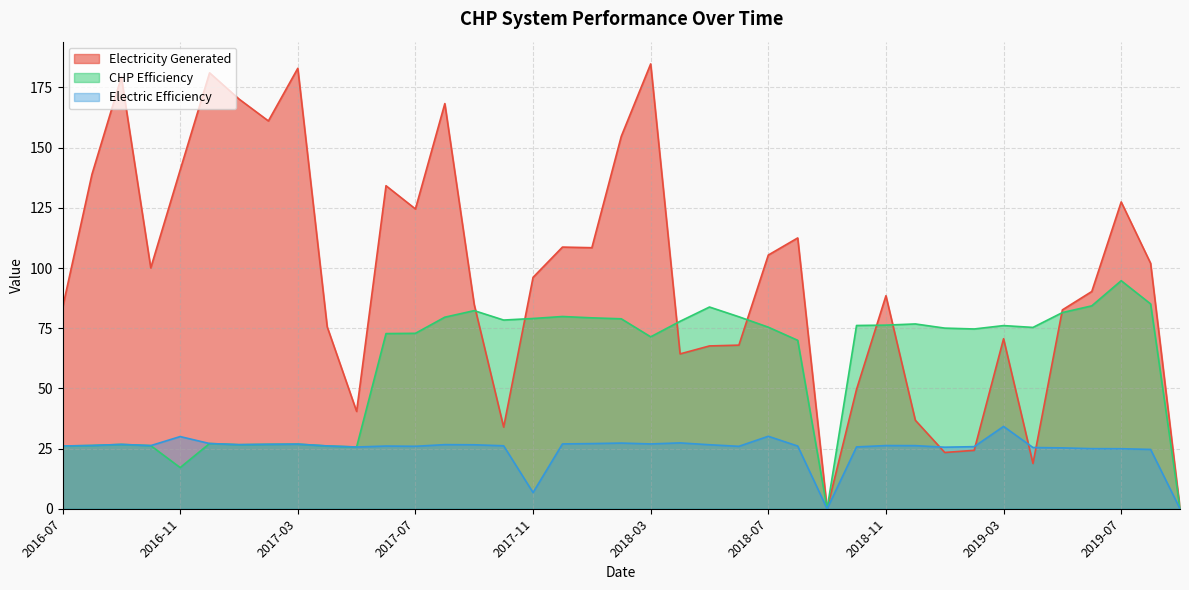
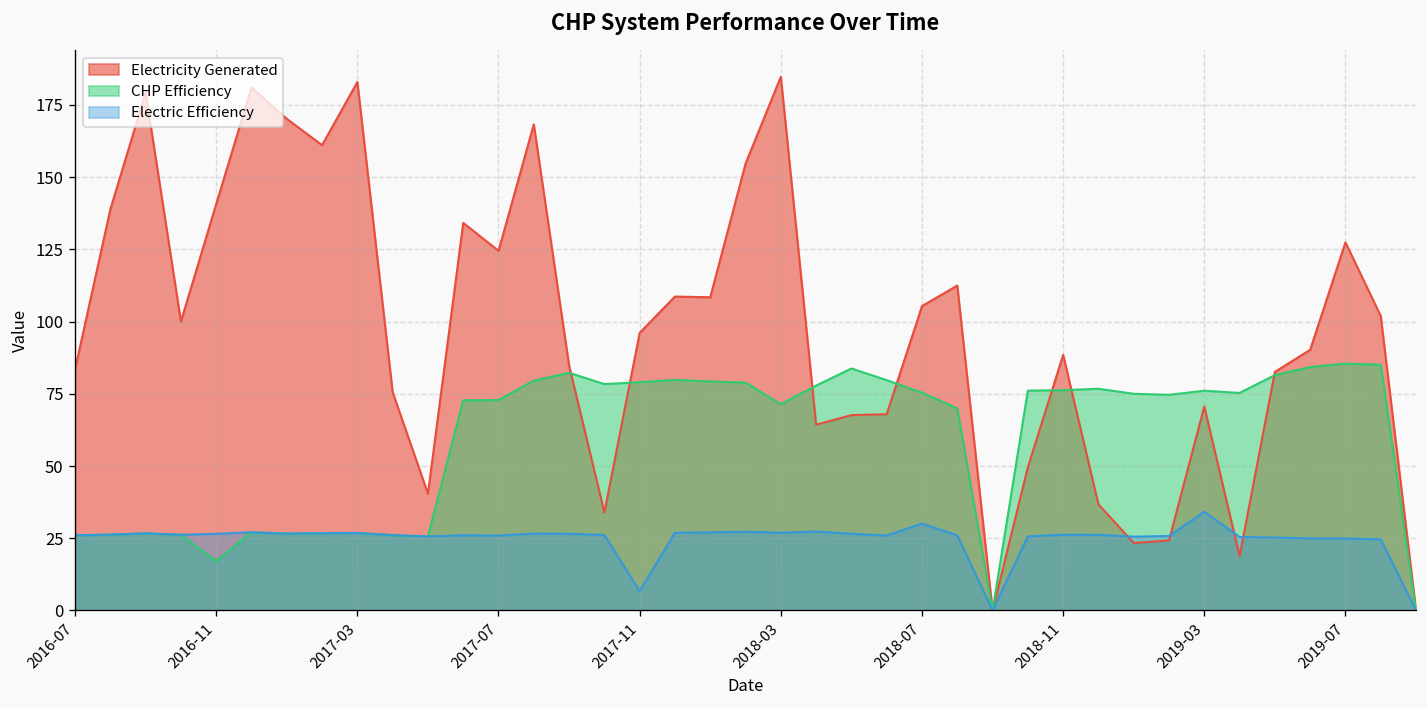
Electric Efficiency, 2016-11: 30 -> 27
CHP Efficiency, 2019-07: 95 -> 85
